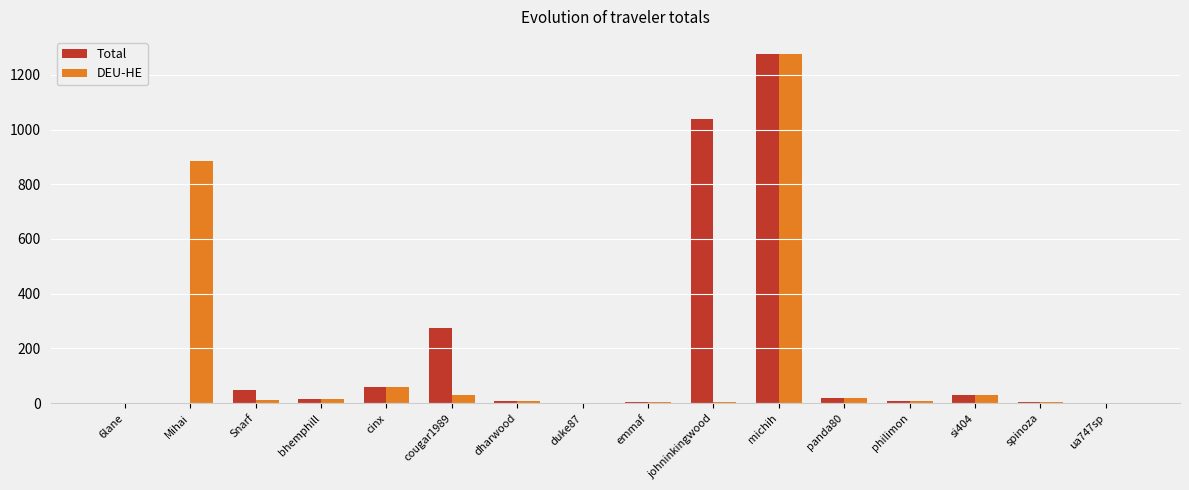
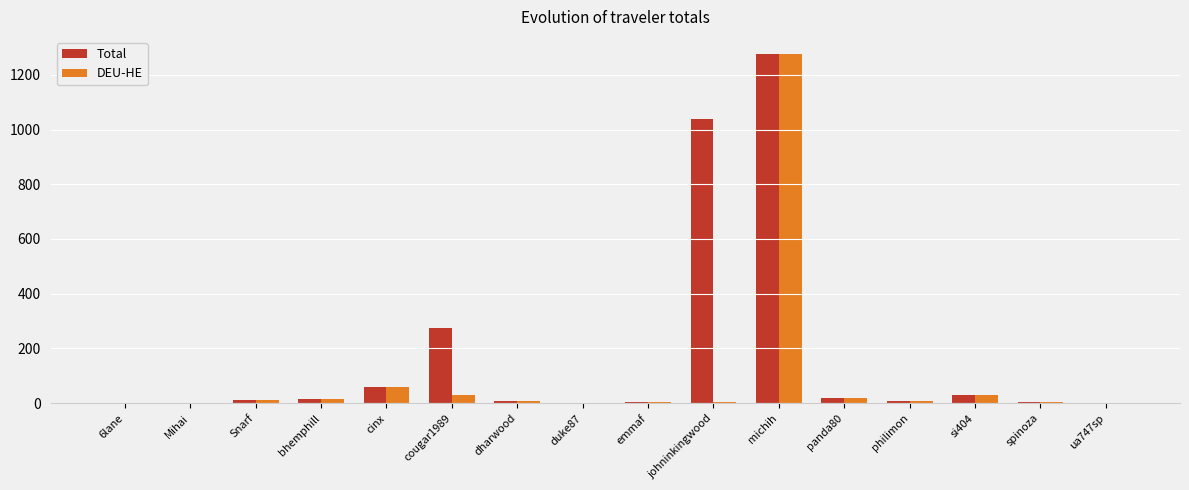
DEU-HE, Mihai: 890 -> 0
Total, Snarf: 50 -> 10
